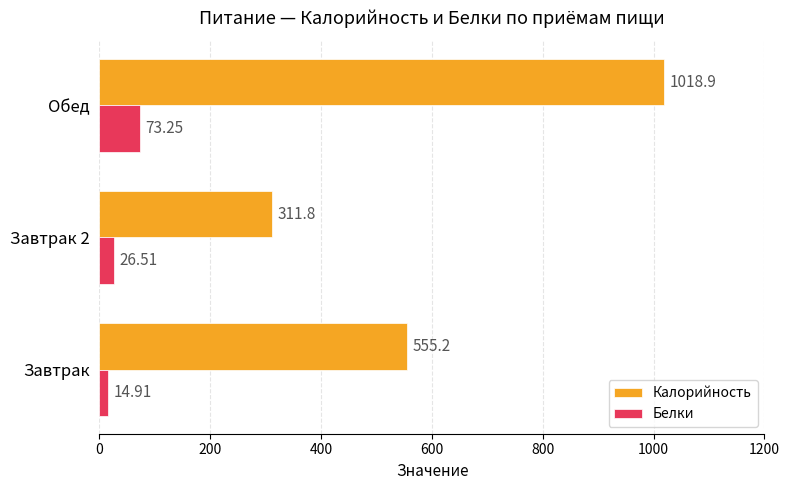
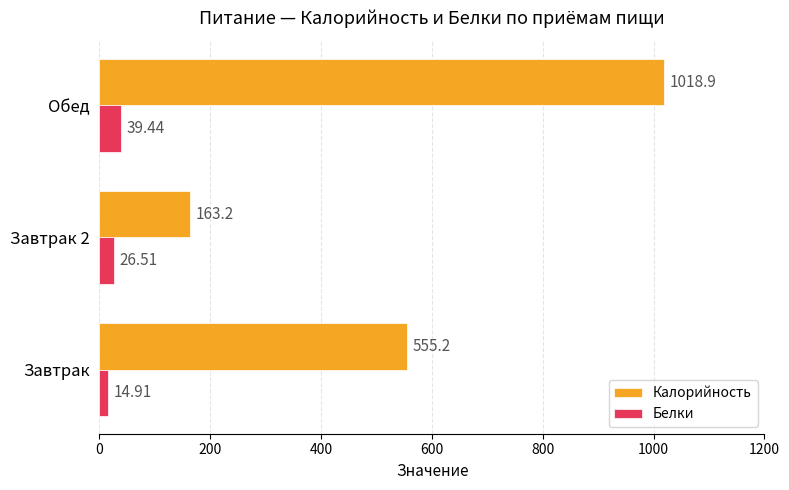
Белки, Обед: 73.25 -> 39.44
Калорийность, Завтрак 2: 311.8 -> 163.2
